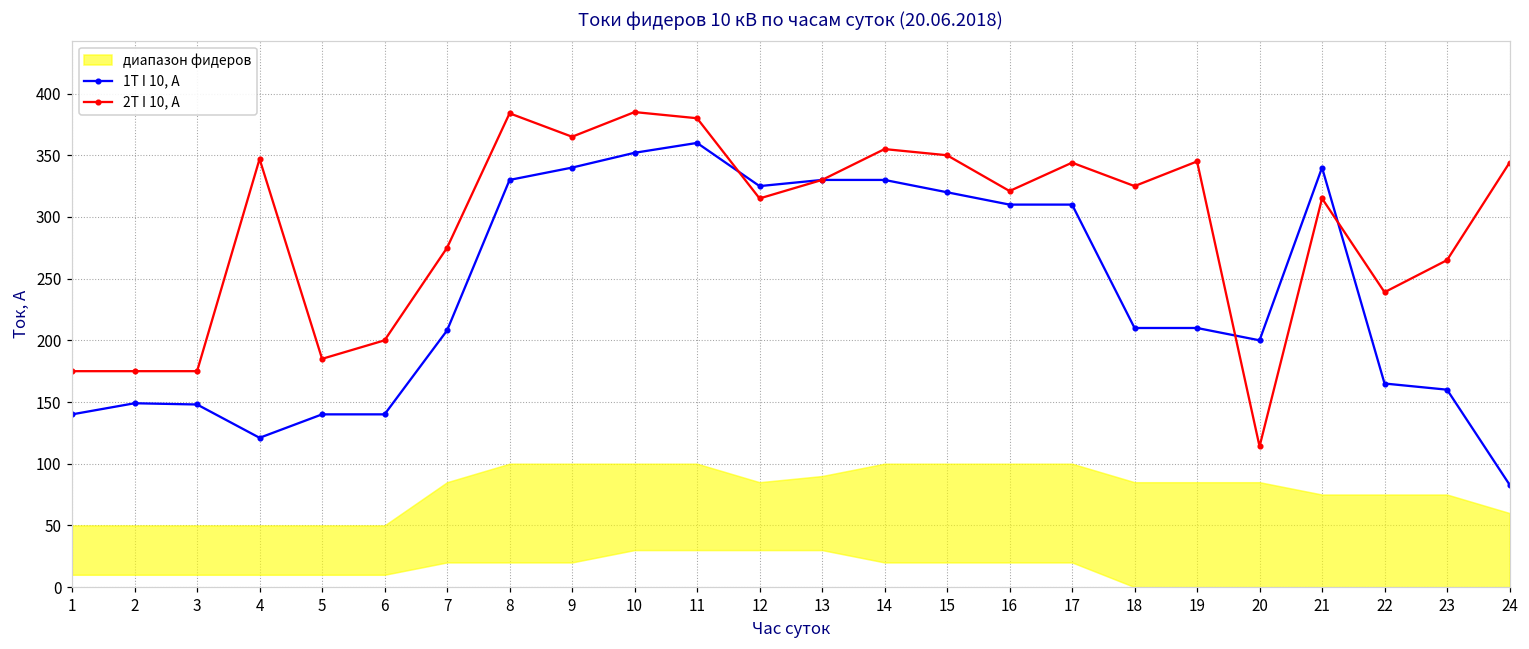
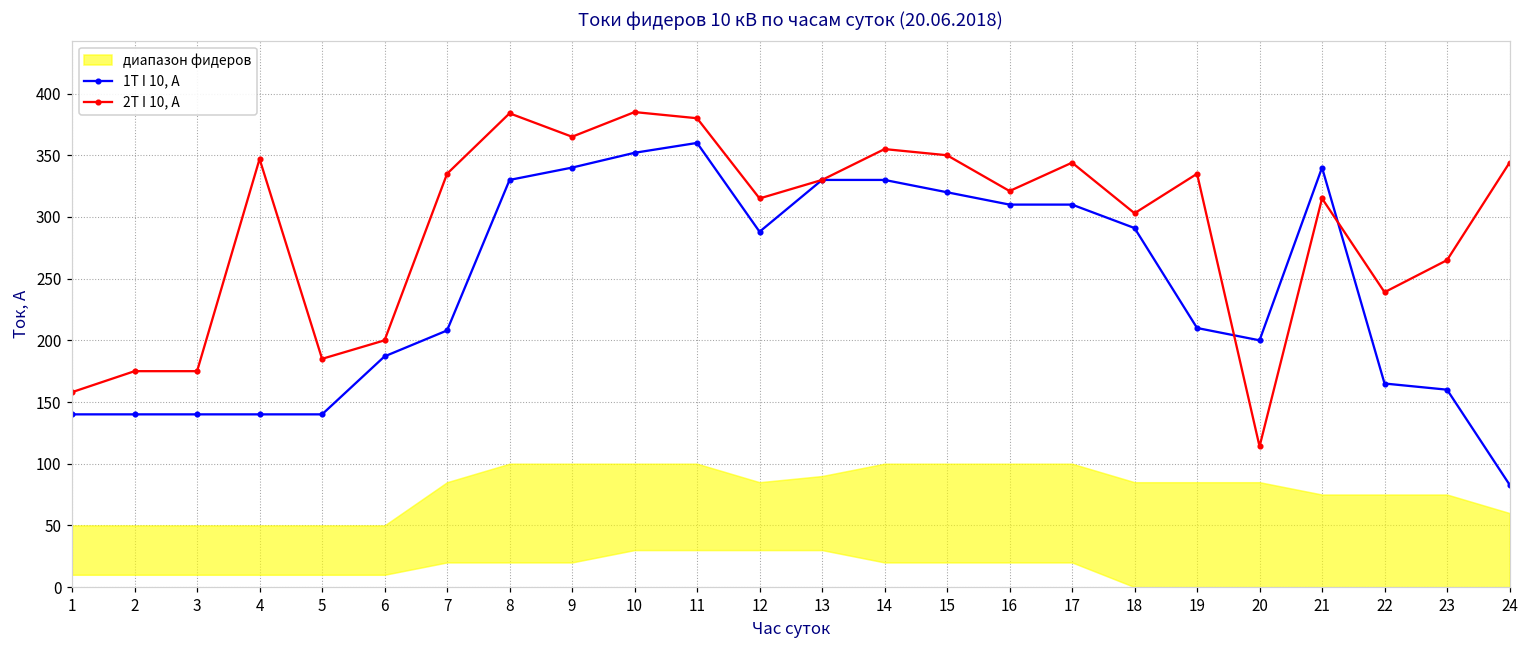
2T I 10, A, 1: 175 -> 158
1T I 10, A, 2: 149 -> 140
1T I 10, A, 3: 148 -> 140
1T I 10, A, 4: 121 -> 140
1T I 10, A, 6: 140 -> 187
2T I 10, A, 7: 275 -> 335
1T I 10, A, 12: 325 -> 288
1T I 10, A, 18: 210 -> 291
2T I 10, A, 18: 325 -> 303
2T I 10, A, 19: 345 -> 335
